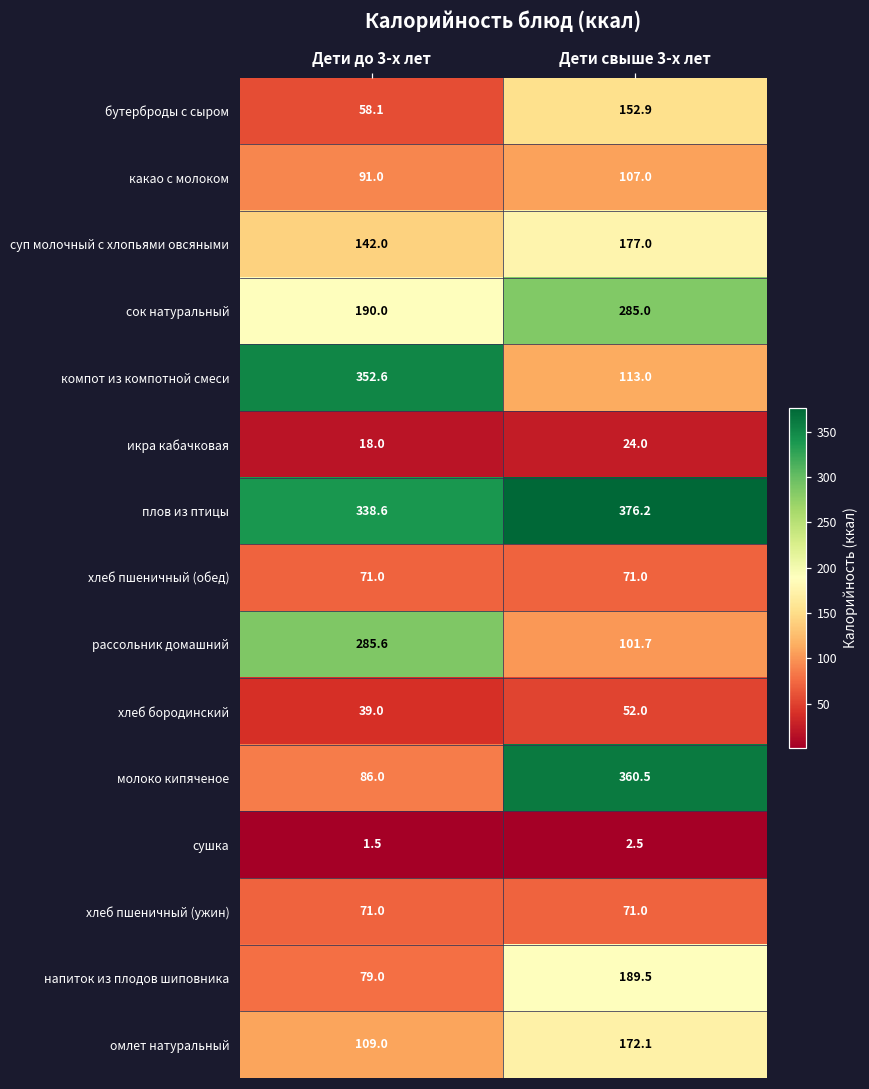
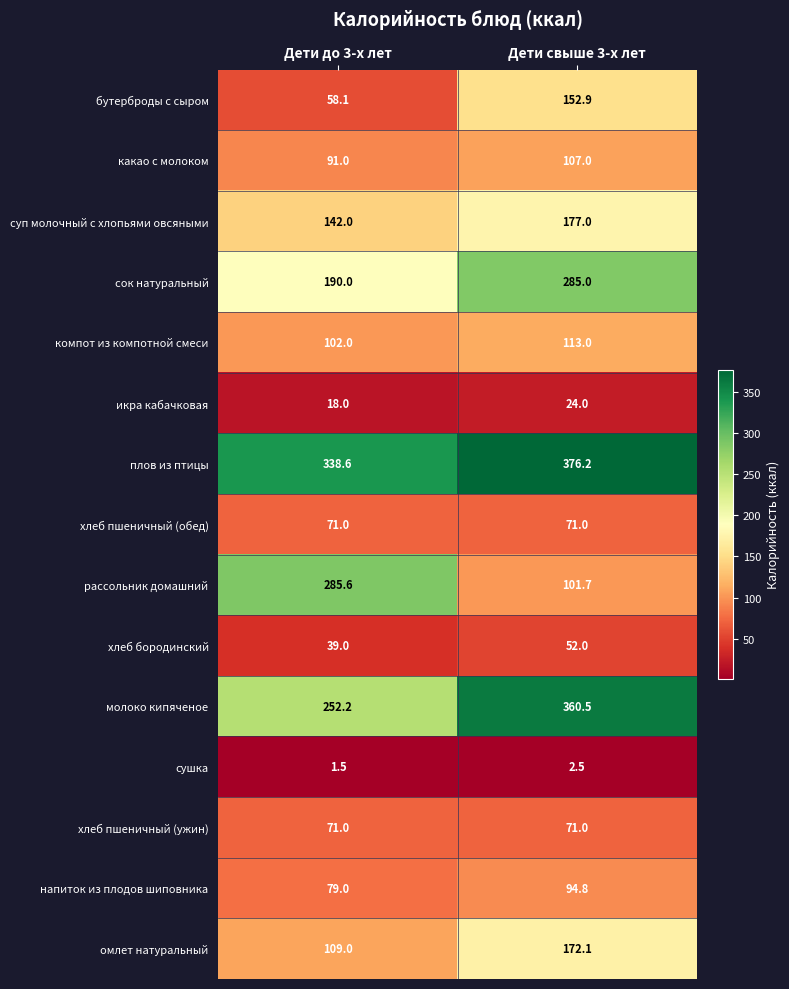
компот из компотной смеси, Дети до 3-х лет: 352.6 -> 102.0
молоко кипяченое, Дети до 3-х лет: 86.0 -> 252.2
напиток из плодов шиповника, Дети свыше 3-х лет: 189.5 -> 94.8
